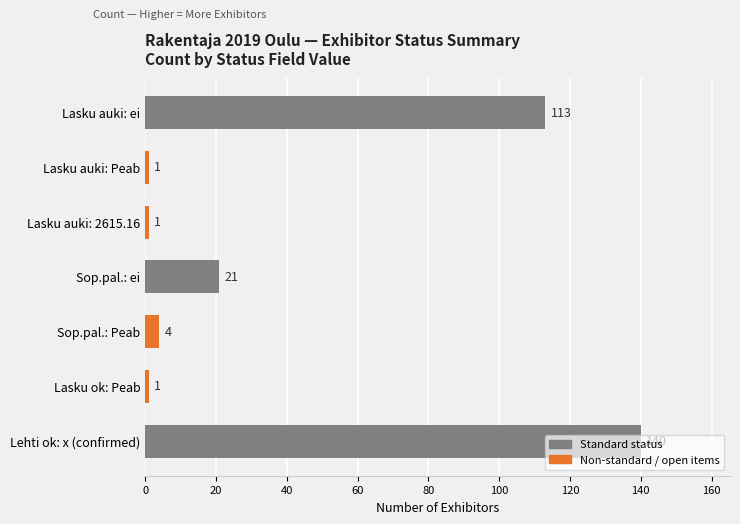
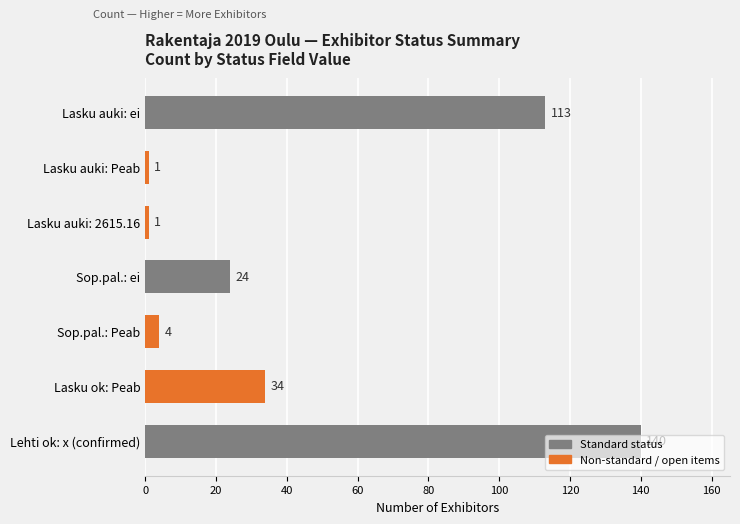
Sop.pal.: ei: 21 -> 24
Lasku ok: Peab: 1 -> 34
